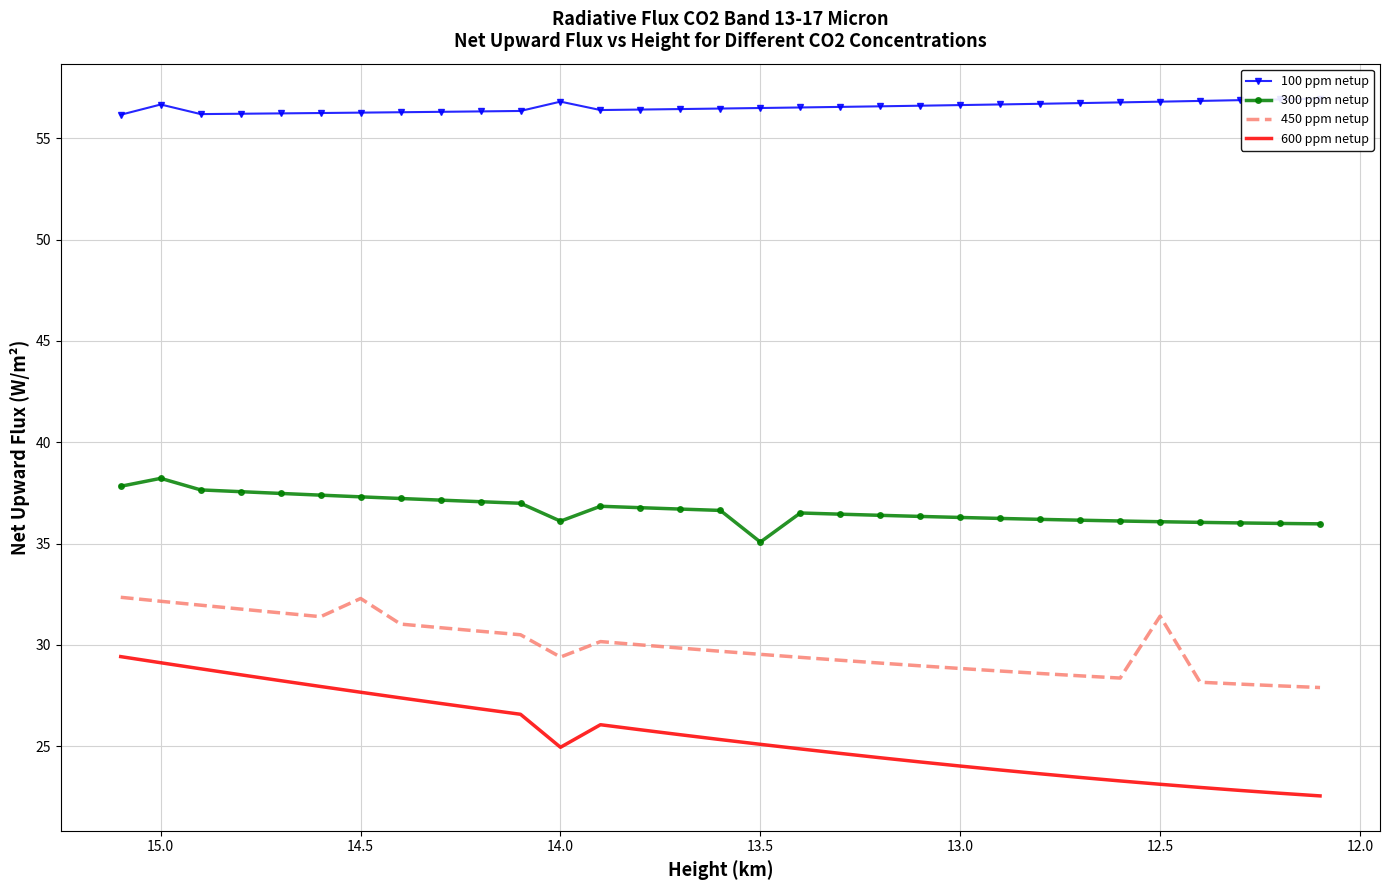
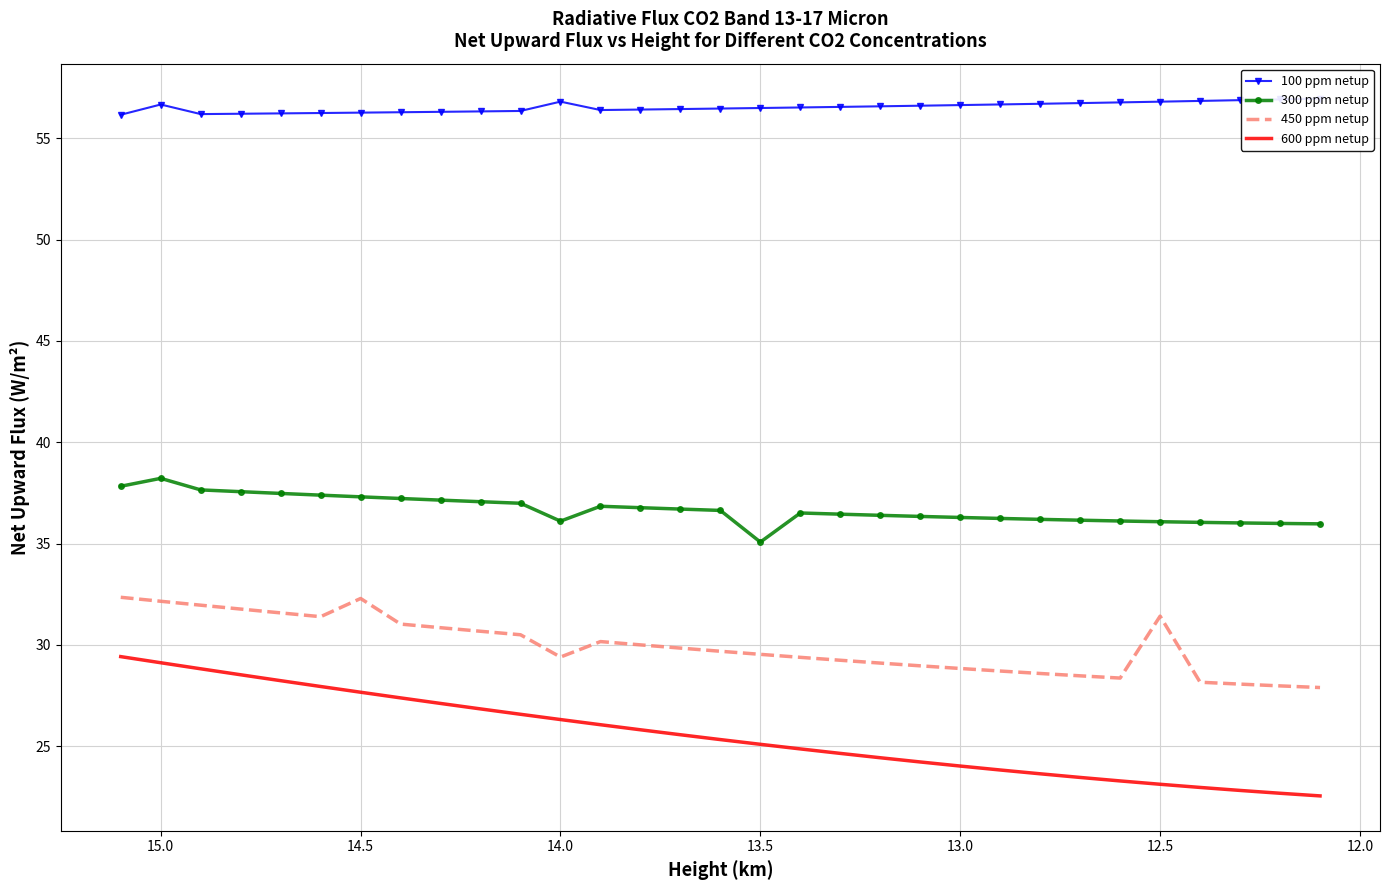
600 ppm netup, 14.0: 24.9 -> 26.3
